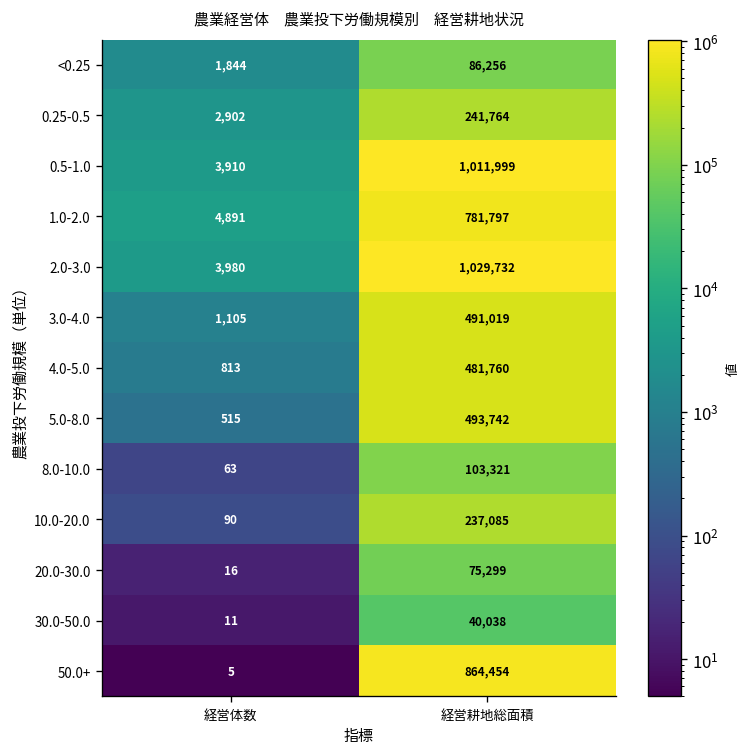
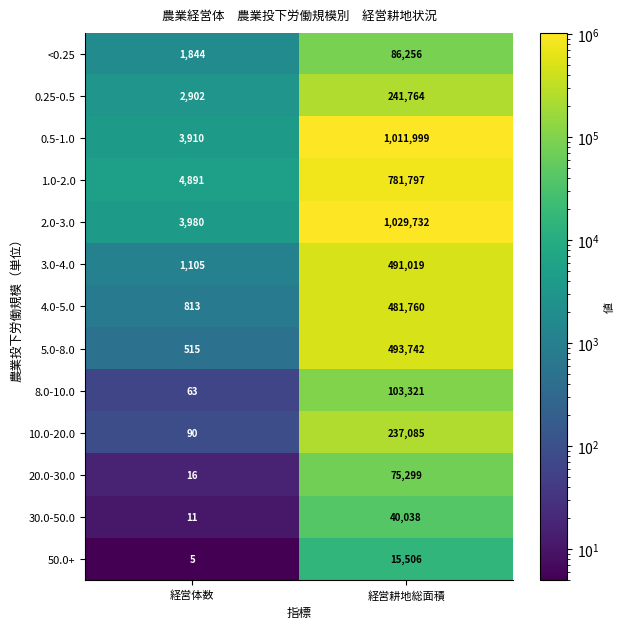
50.0+, 経営耕地総面積: 864,454 -> 15,506
